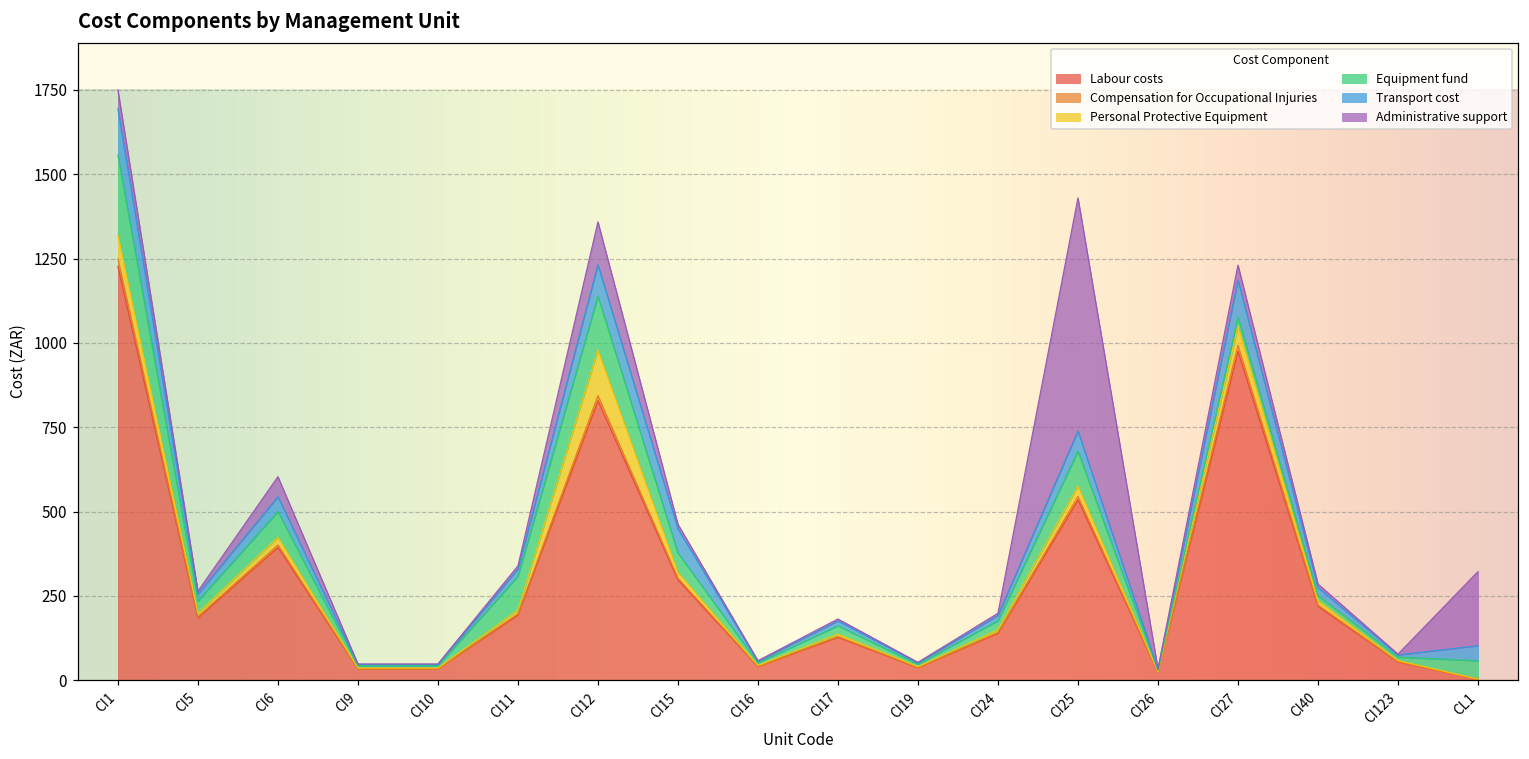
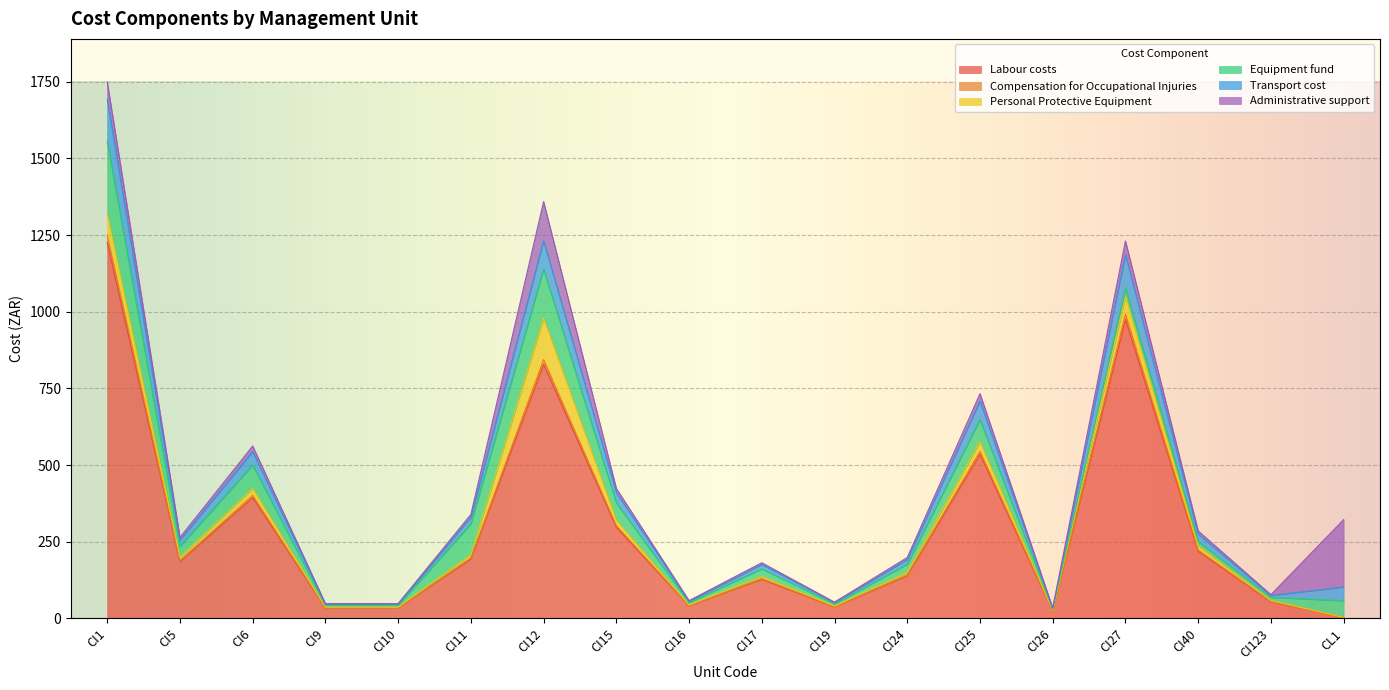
Administrative support, CI6: 60 -> 20
Transport cost, CI15: 70 -> 30
Equipment fund, CI25: 100 -> 70
Administrative support, CI25: 690 -> 20
